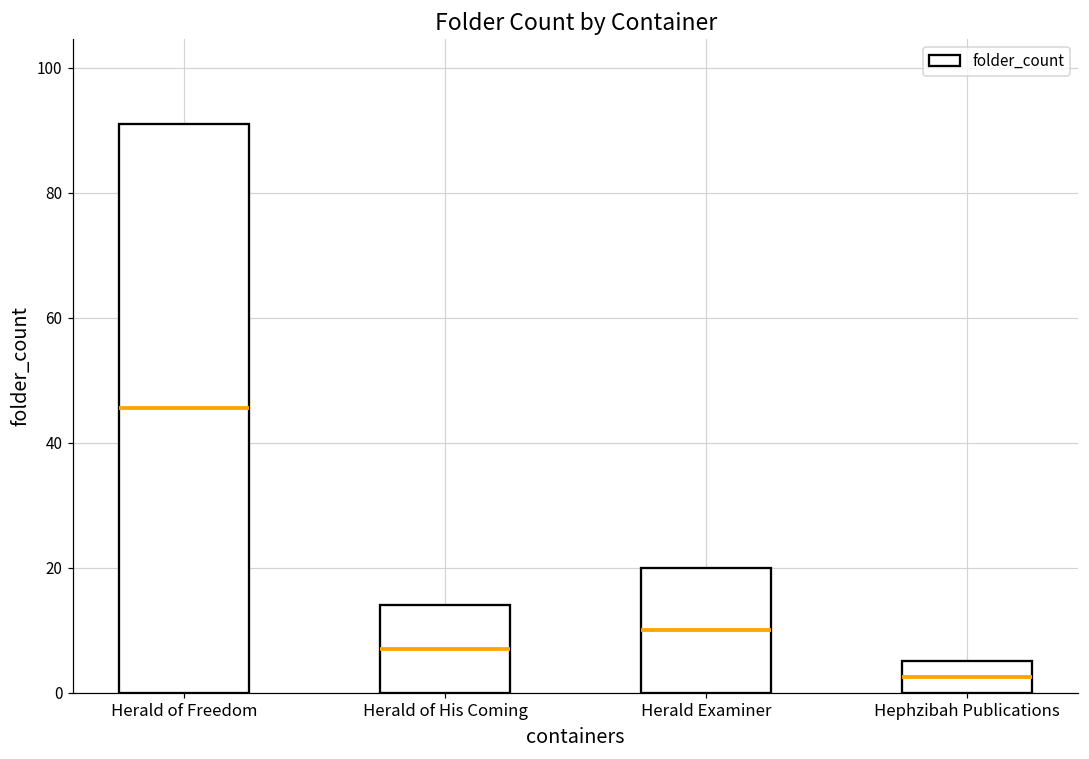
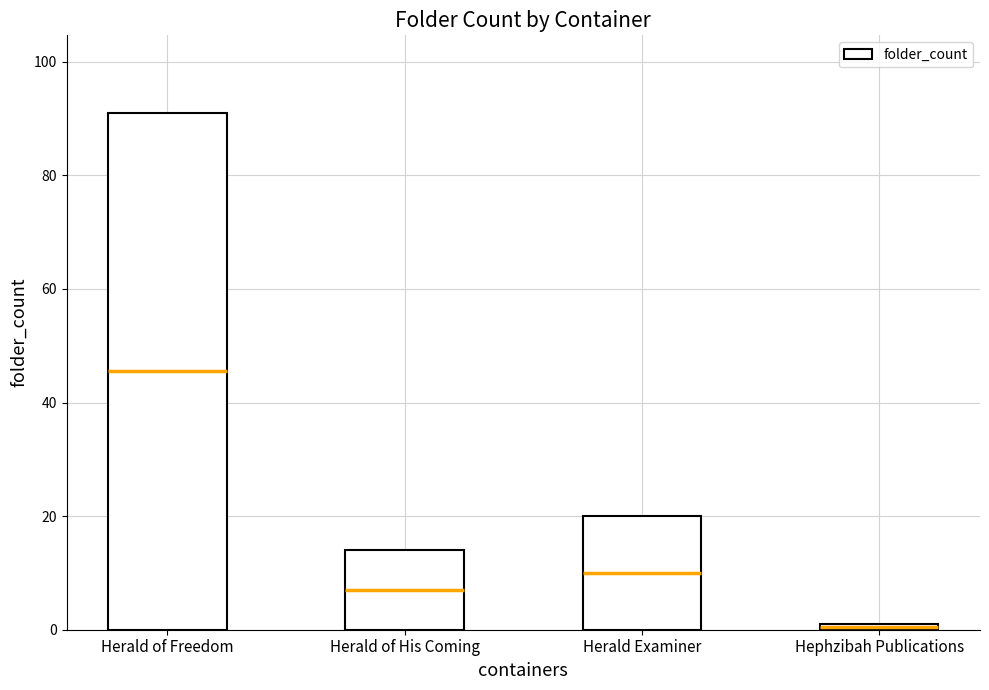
Hephzibah Publications: 5 -> 1
